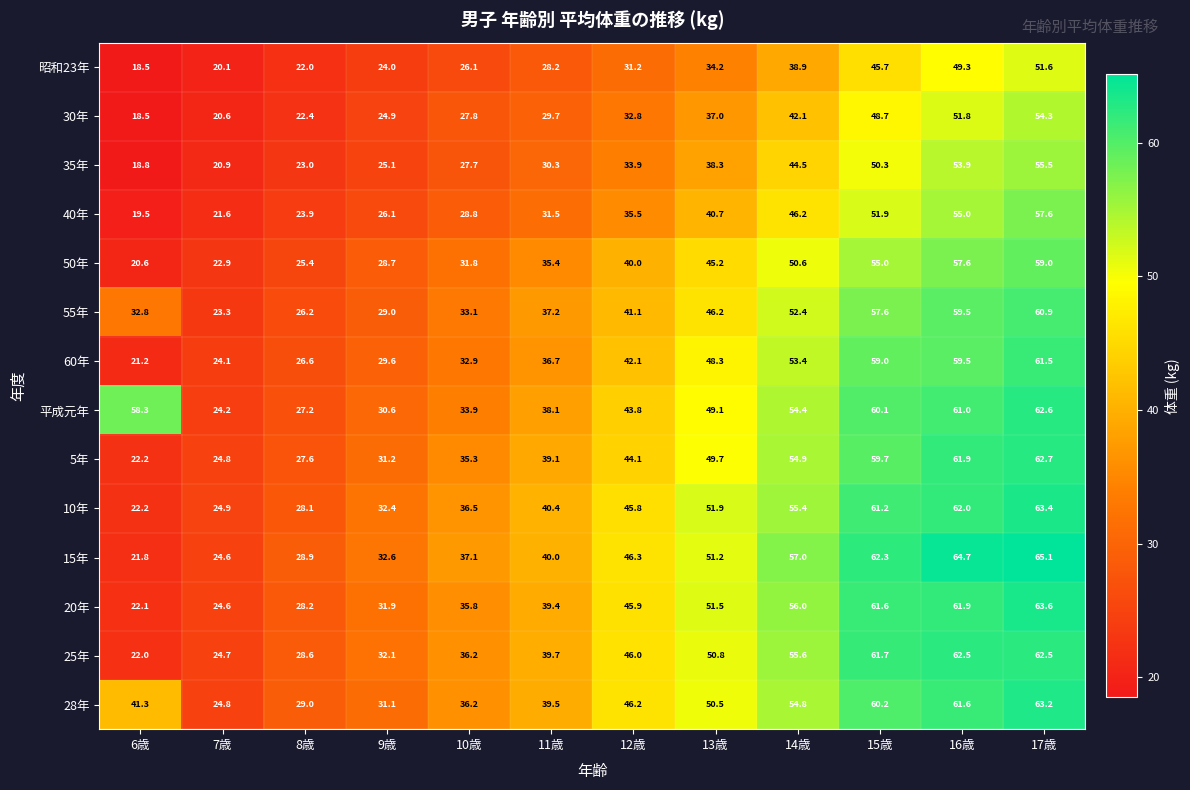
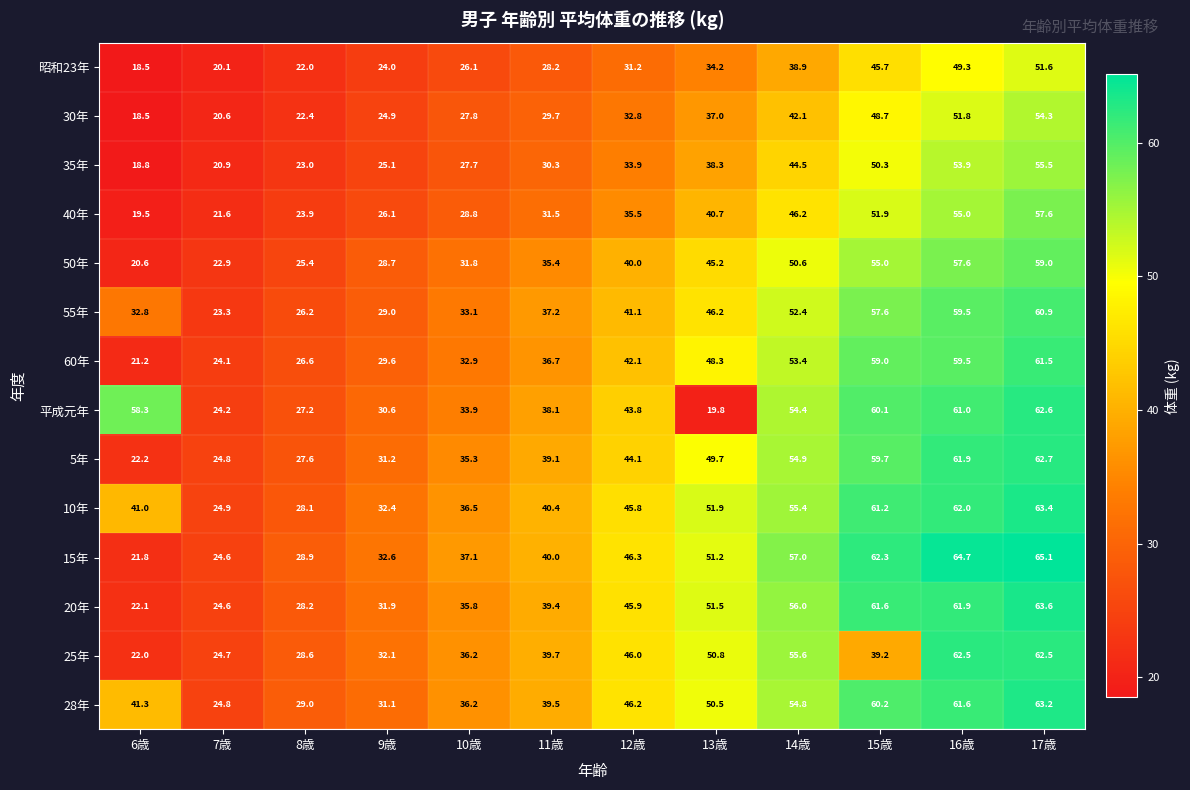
平成元年, 13歳: 49.1 -> 19.8
10年, 6歳: 22.2 -> 41.0
25年, 15歳: 61.7 -> 39.2
